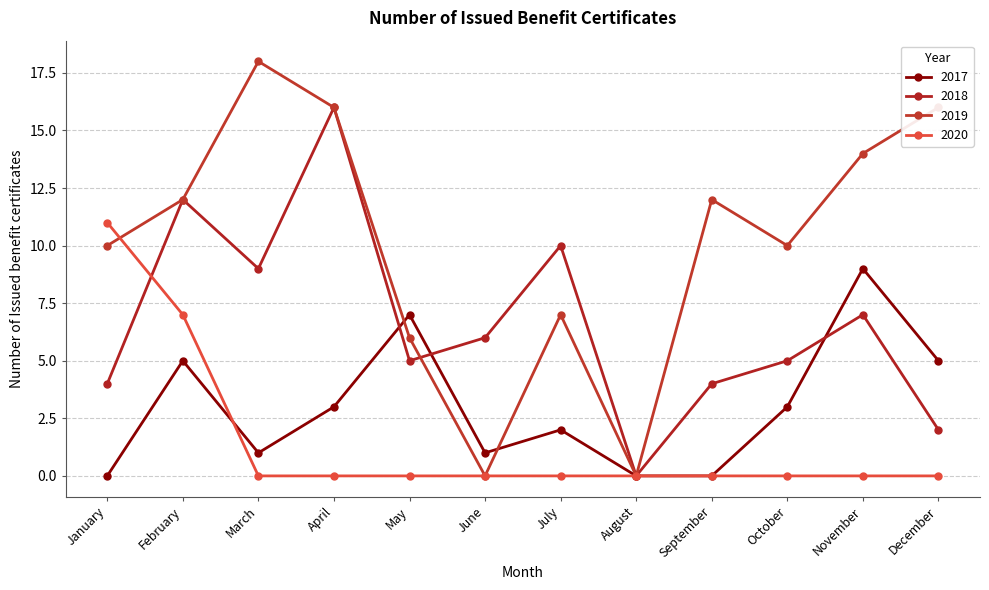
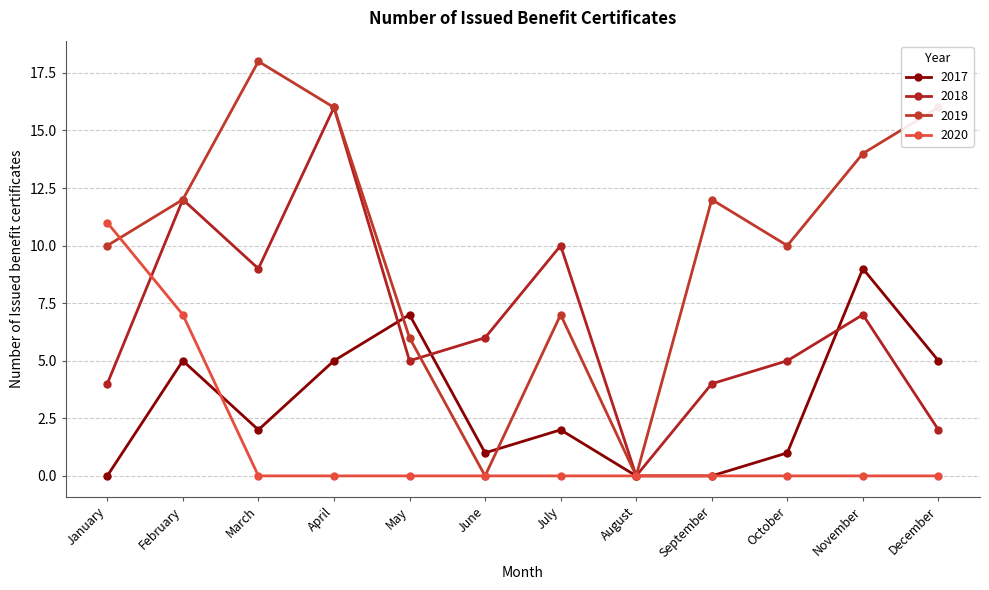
2017, March: 1 -> 2
2017, April: 3 -> 5
2017, October: 3 -> 1
